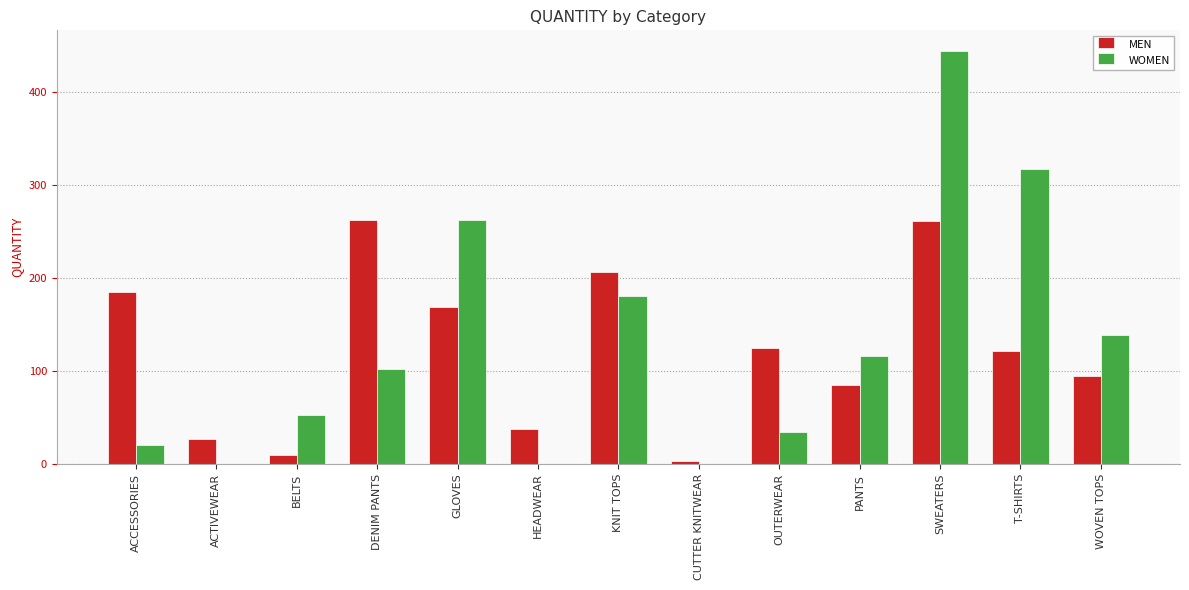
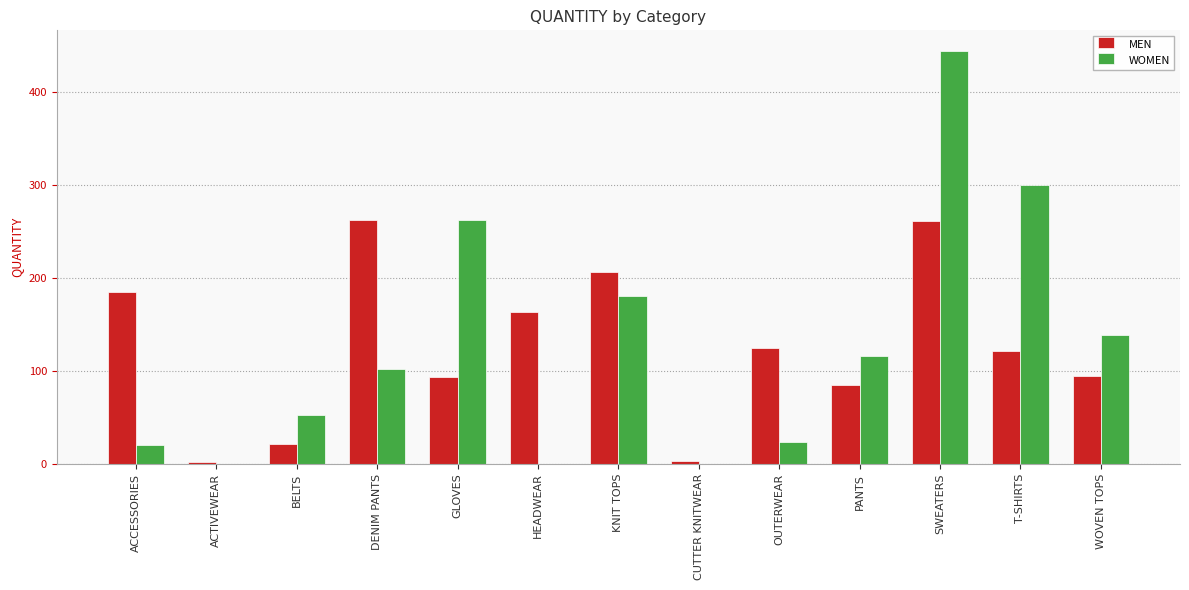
MEN, ACTIVEWEAR: 30 -> 0
MEN, BELTS: 10 -> 20
MEN, GLOVES: 170 -> 90
MEN, HEADWEAR: 40 -> 160
WOMEN, OUTERWEAR: 30 -> 20
WOMEN, T-SHIRTS: 320 -> 300
